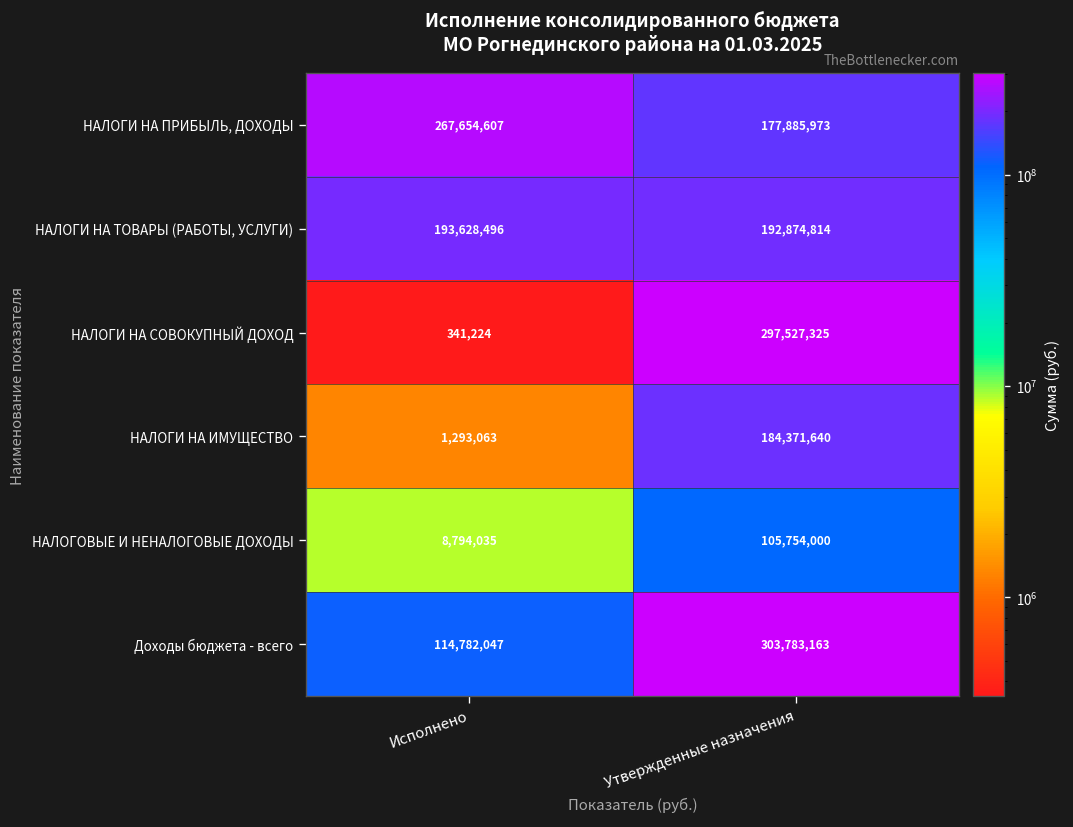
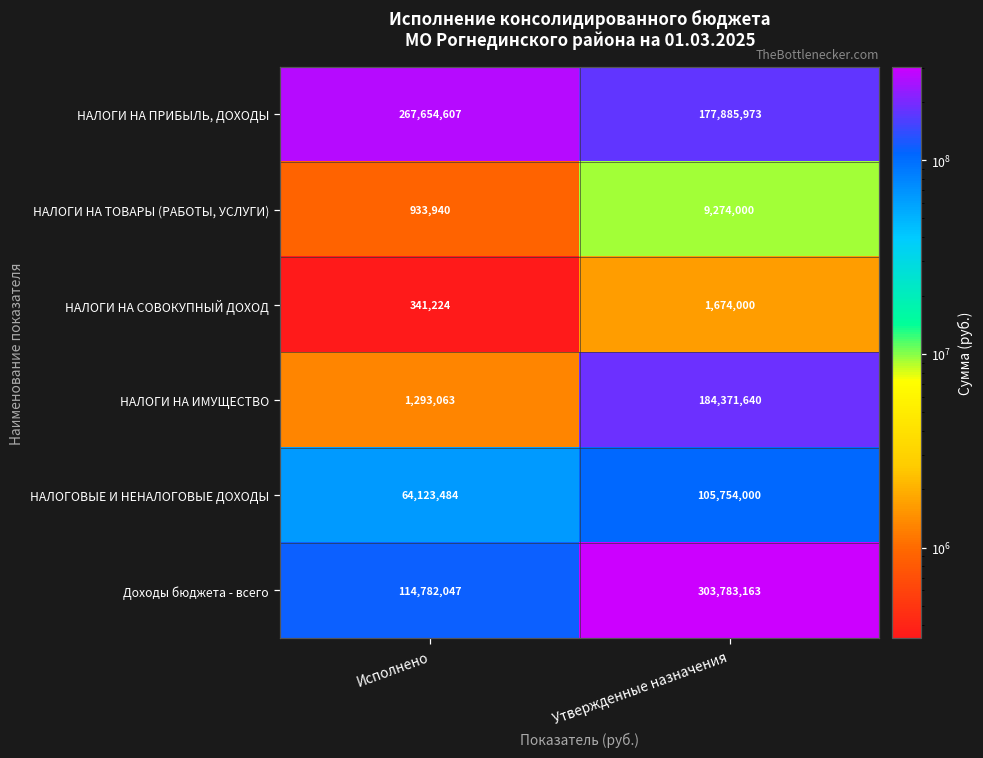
НАЛОГИ НА ТОВАРЫ (РАБОТЫ, УСЛУГИ), Исполнено: 193,628,496 -> 933,940
НАЛОГИ НА ТОВАРЫ (РАБОТЫ, УСЛУГИ), Утвержденные назначения: 192,874,814 -> 9,274,000
НАЛОГИ НА СОВОКУПНЫЙ ДОХОД, Утвержденные назначения: 297,527,325 -> 1,674,000
НАЛОГОВЫЕ И НЕНАЛОГОВЫЕ ДОХОДЫ, Исполнено: 8,794,035 -> 64,123,484
